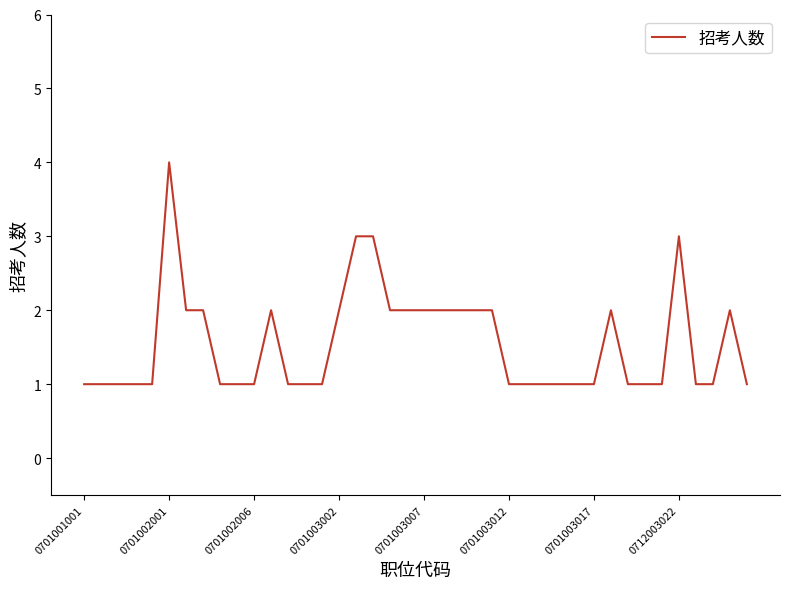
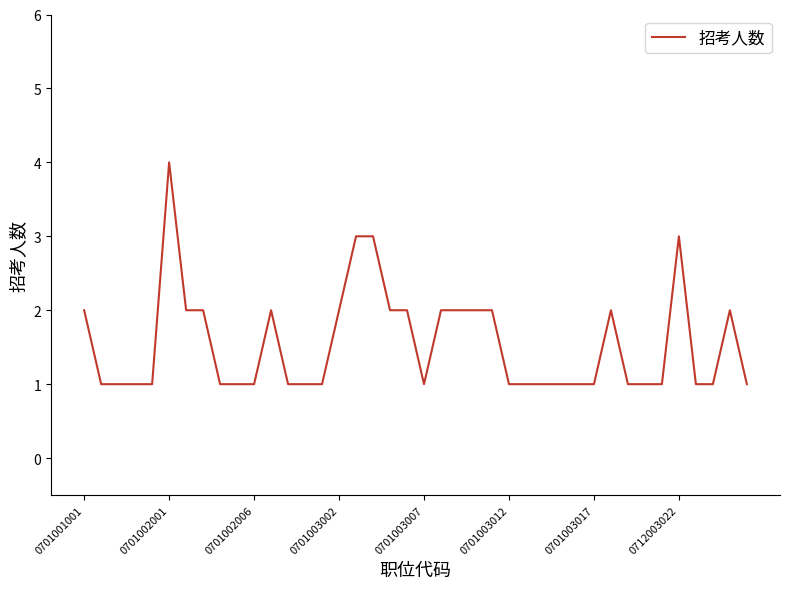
0701001001: 1 -> 2
0701003007: 2 -> 1
